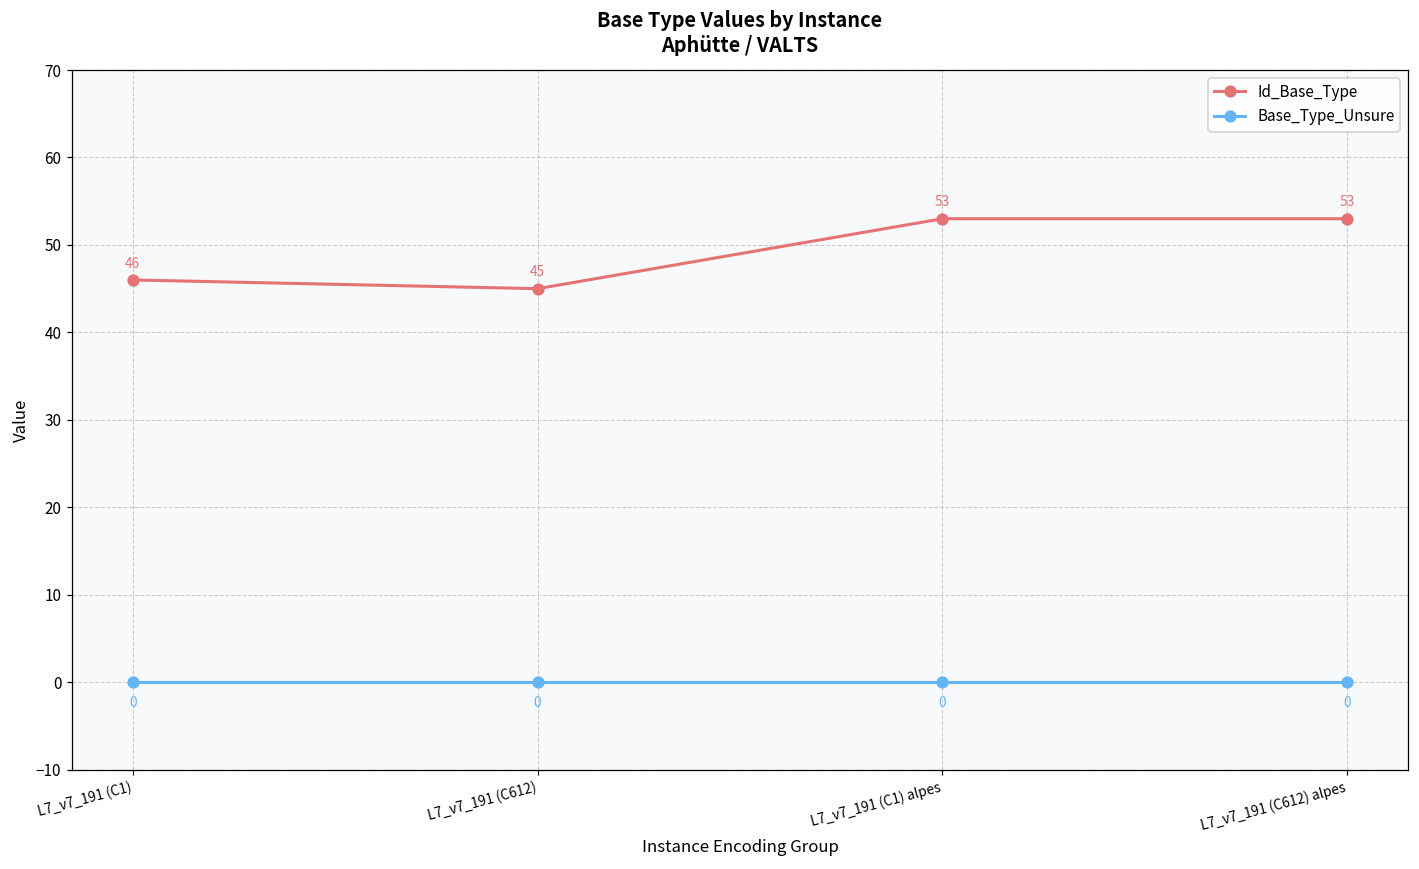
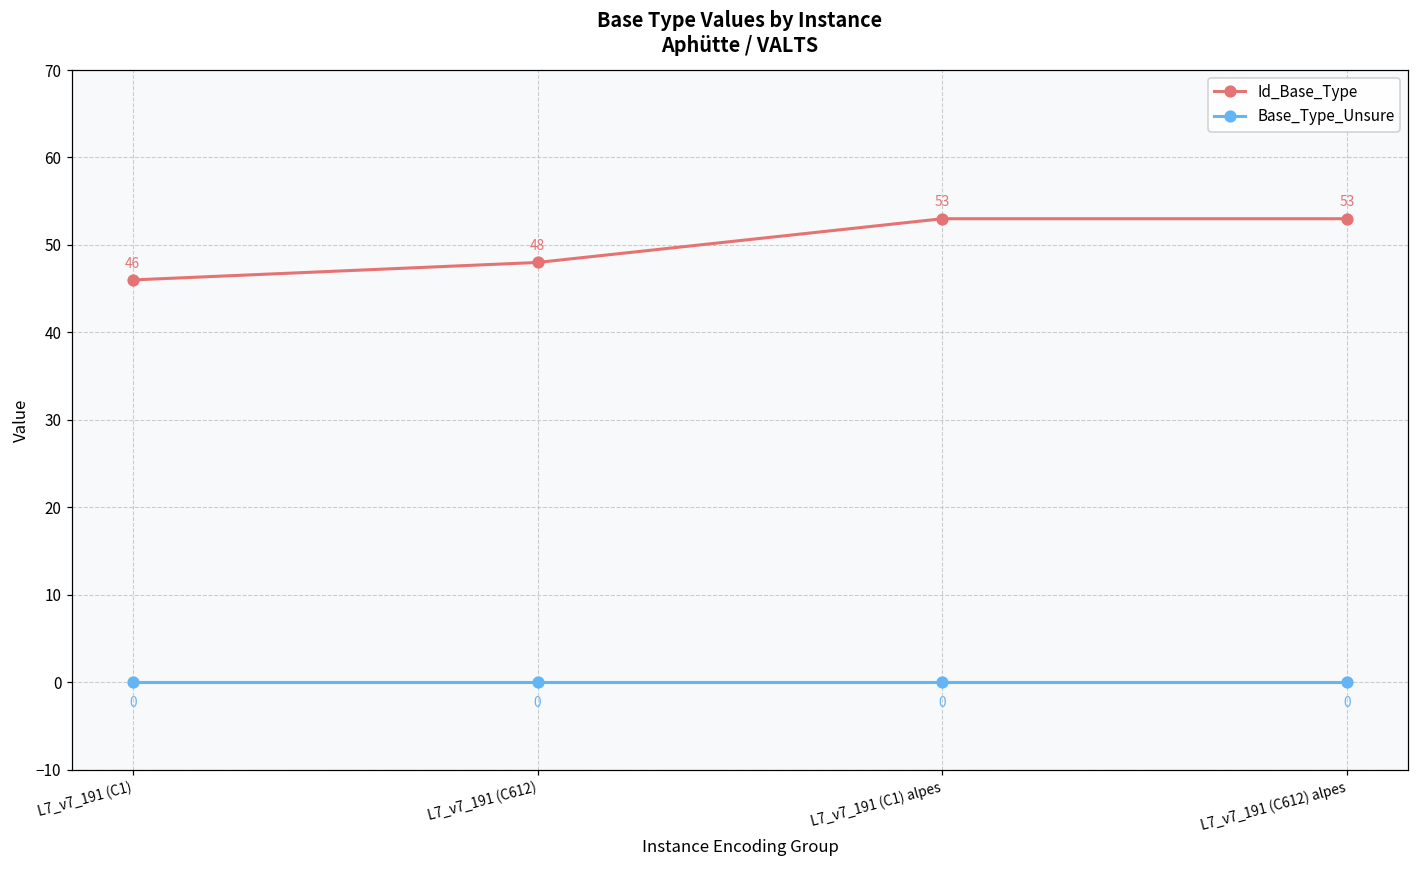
Id_Base_Type, L7_v7_191 (C612): 45 -> 48
